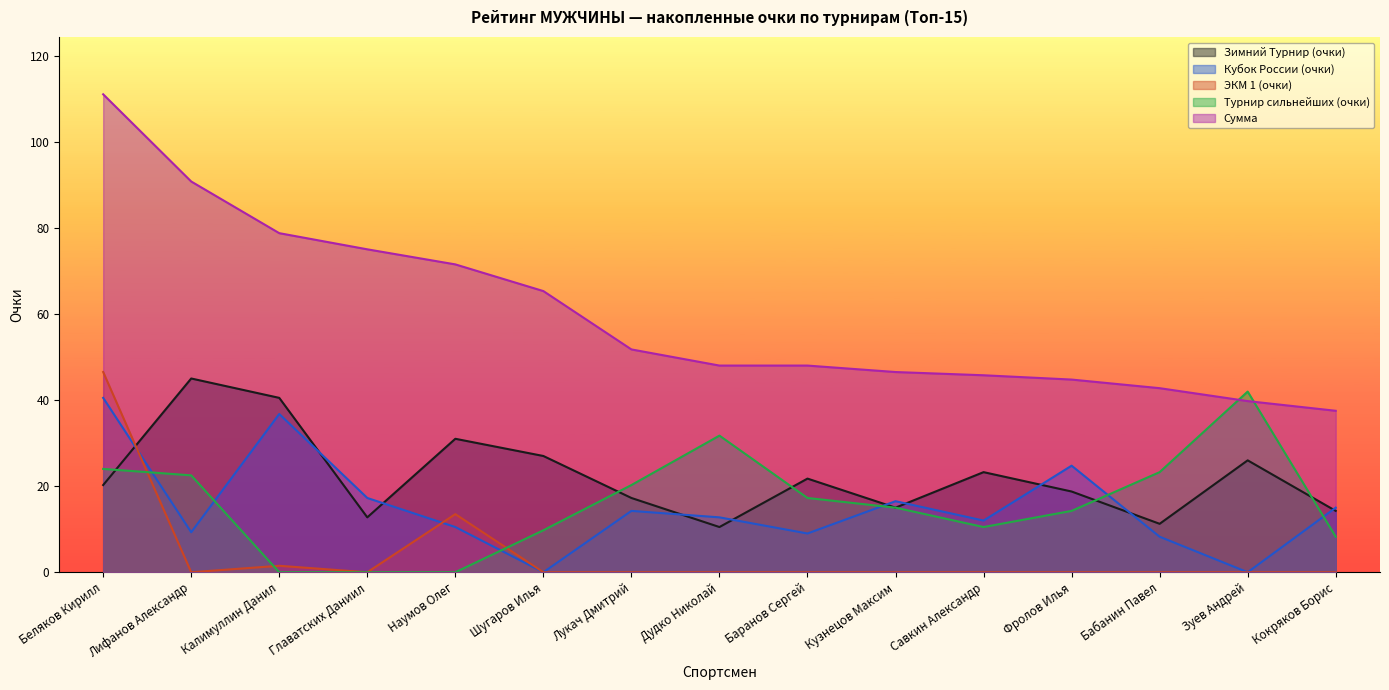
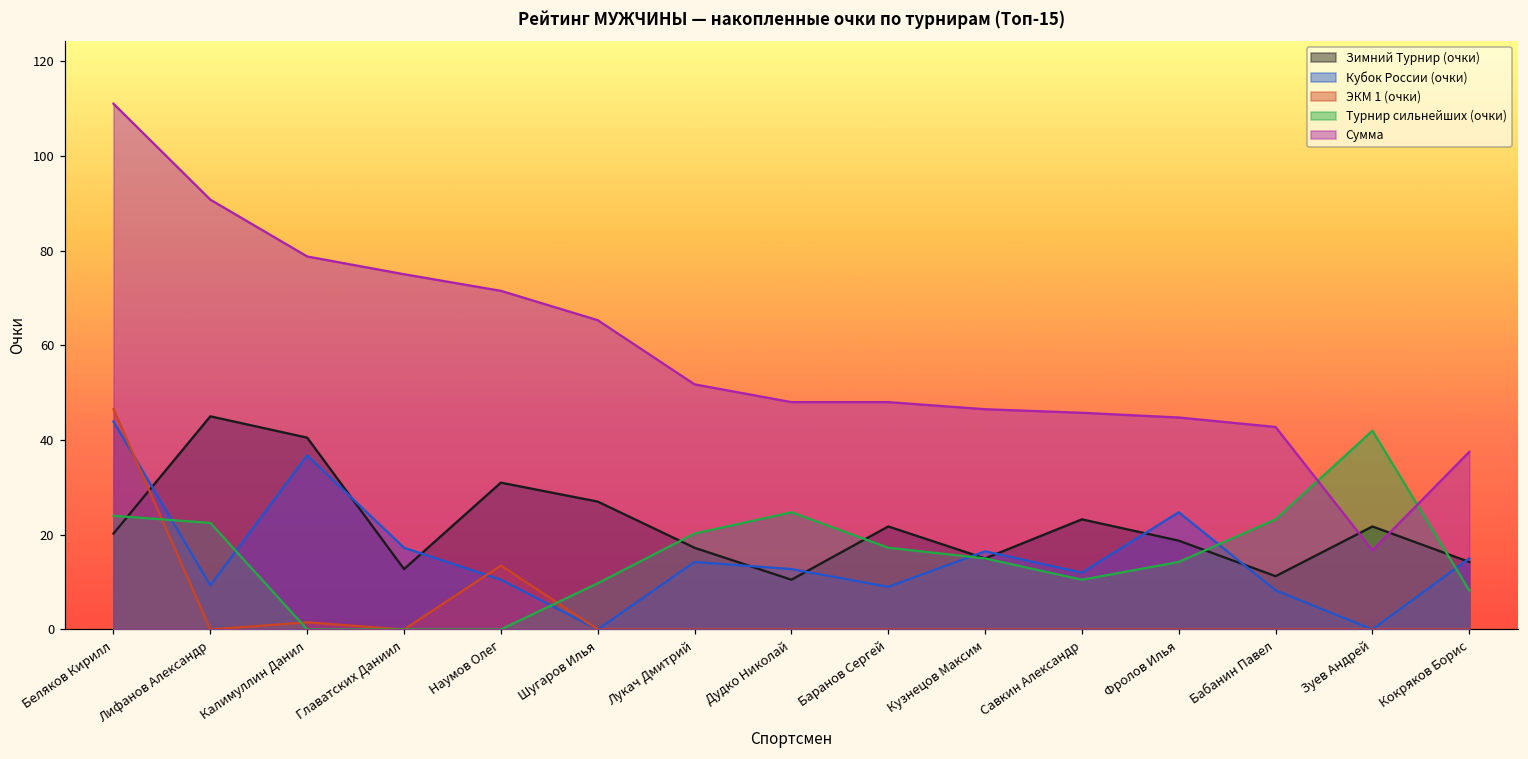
Кубок России (очки), Беляков Кирилл: 41 -> 44
Турнир сильнейших (очки), Дудко Николай: 32 -> 25
Зимний Турнир (очки), Зуев Андрей: 26 -> 22
Сумма, Зуев Андрей: 40 -> 17
